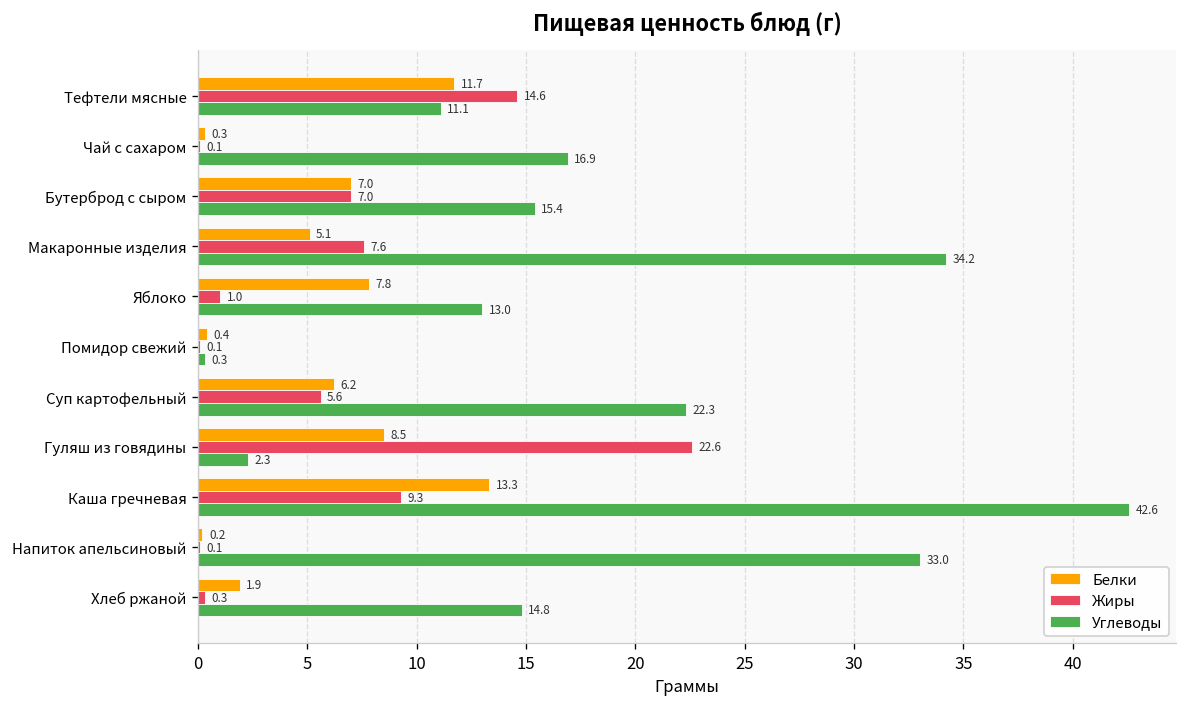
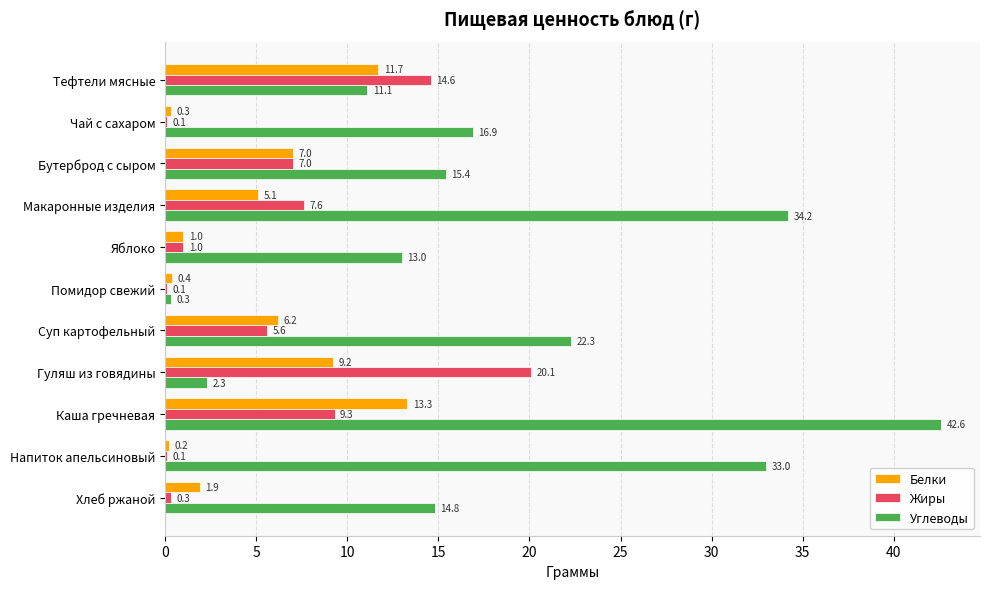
Белки, Яблоко: 7.8 -> 1.0
Белки, Гуляш из говядины: 8.5 -> 9.2
Жиры, Гуляш из говядины: 22.6 -> 20.1
